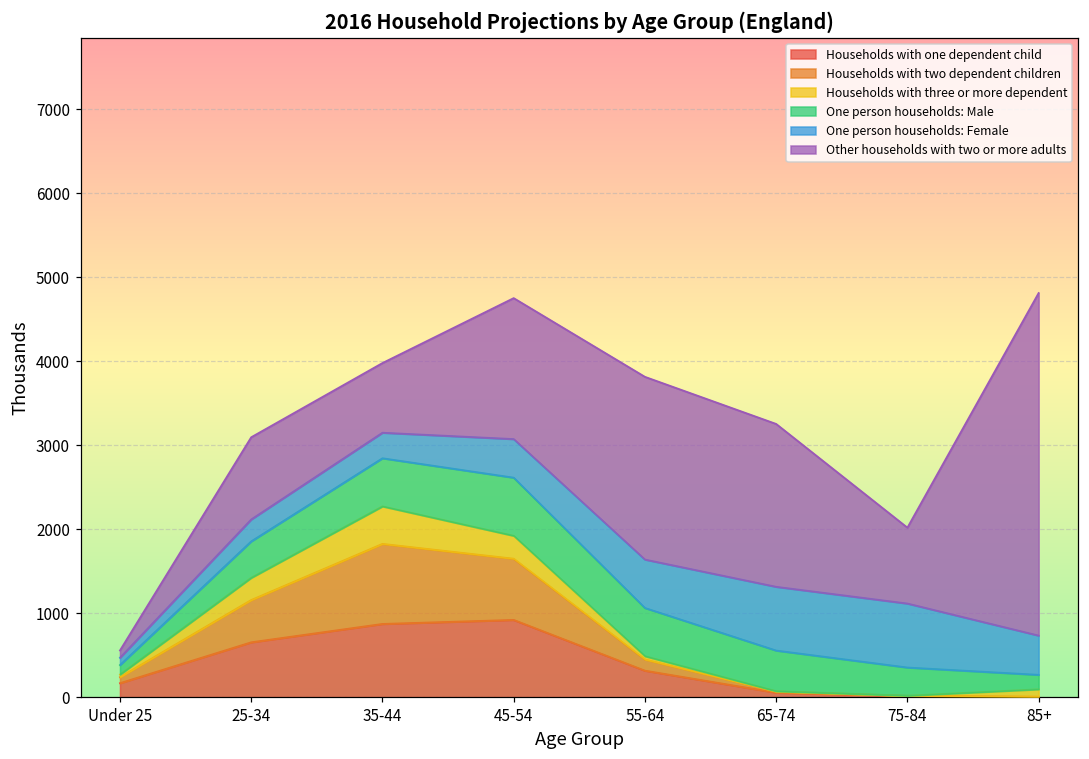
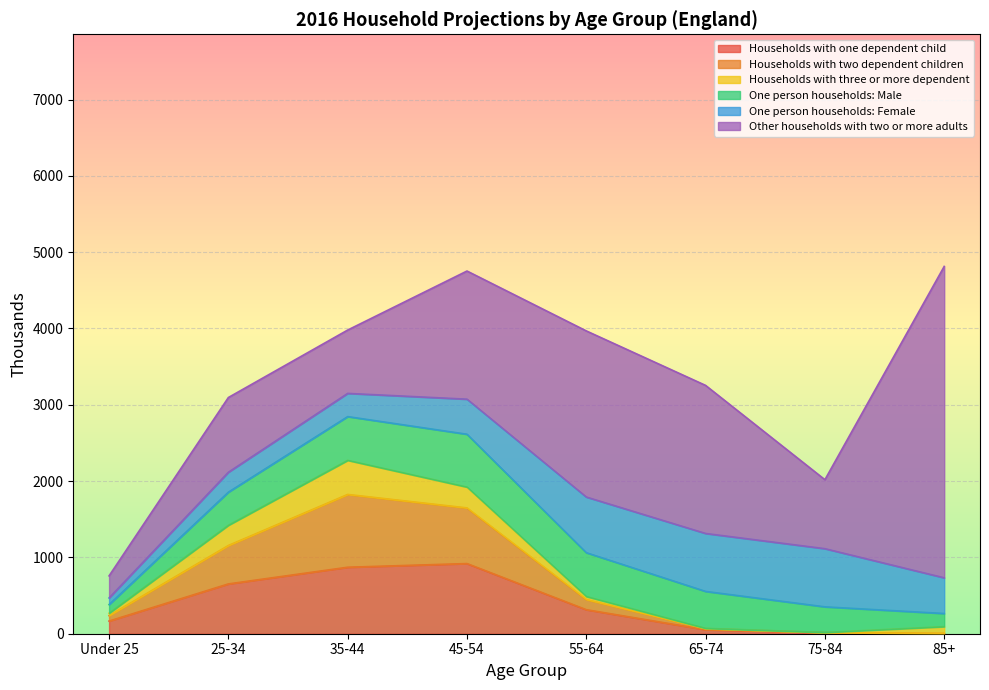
Other households with two or more adults, Under 25: 100 -> 300
One person households: Female, 55-64: 600 -> 700
